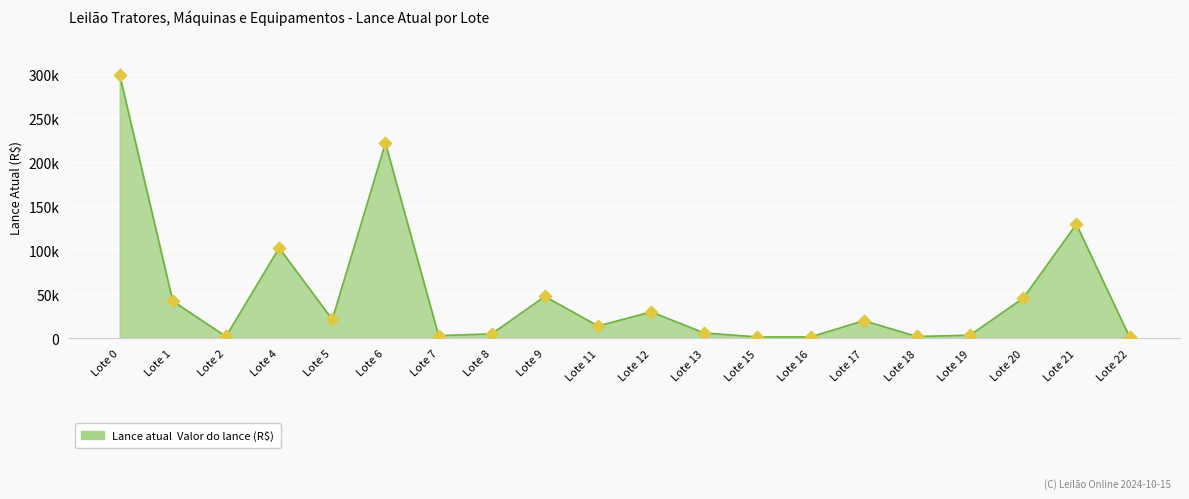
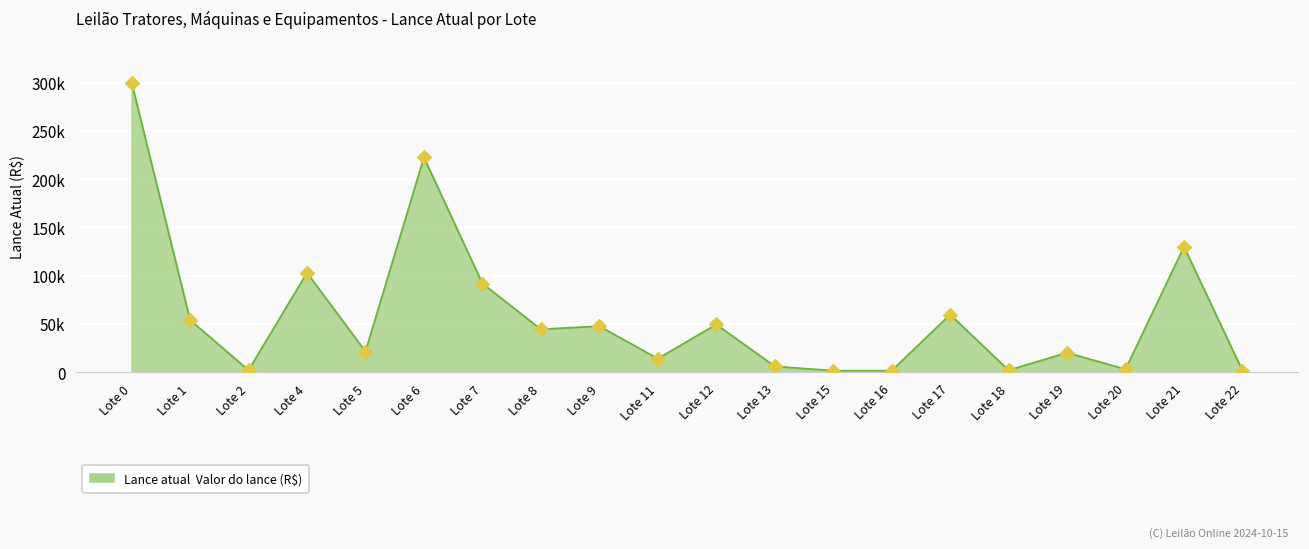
Lote 1: 40000 -> 50000
Lote 7: 0 -> 90000
Lote 8: 10000 -> 40000
Lote 12: 30000 -> 50000
Lote 17: 20000 -> 60000
Lote 19: 0 -> 20000
Lote 20: 50000 -> 0
